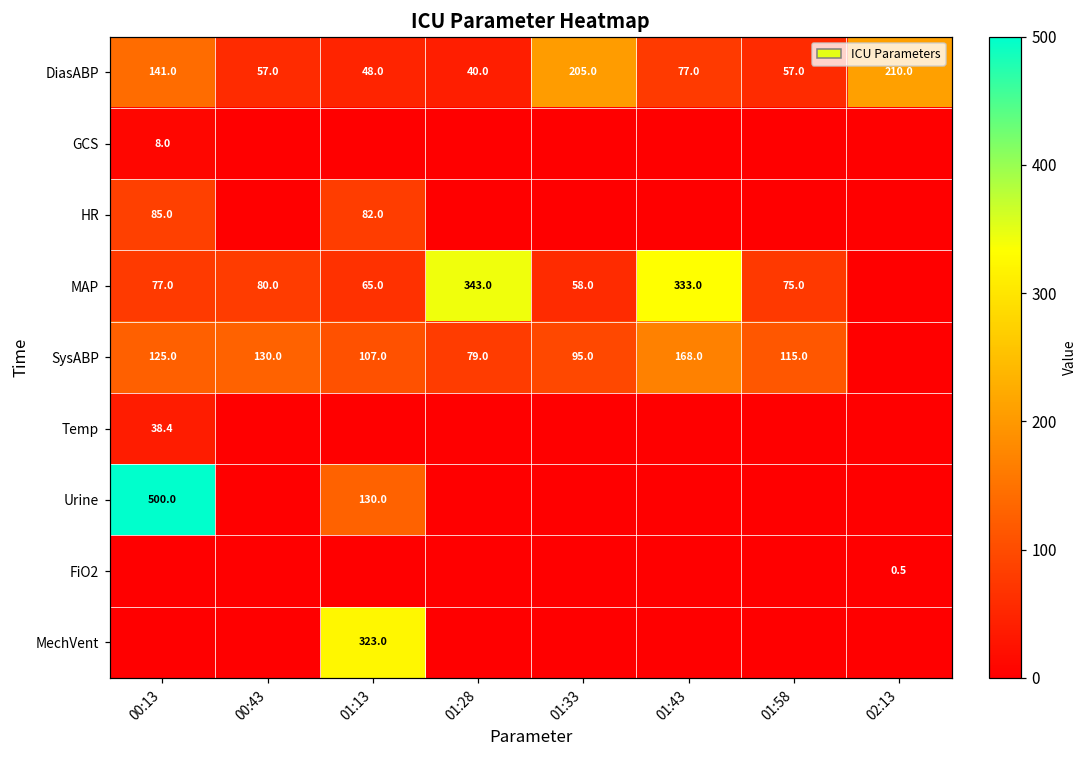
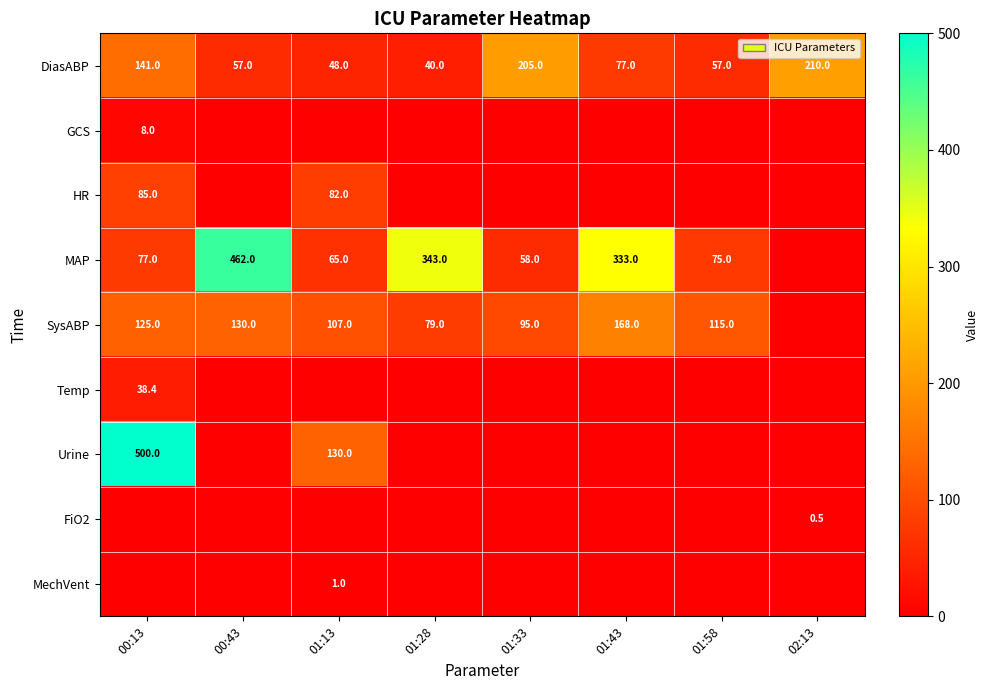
MAP, 00:43: 80.0 -> 462.0
MechVent, 01:13: 323.0 -> 1.0
